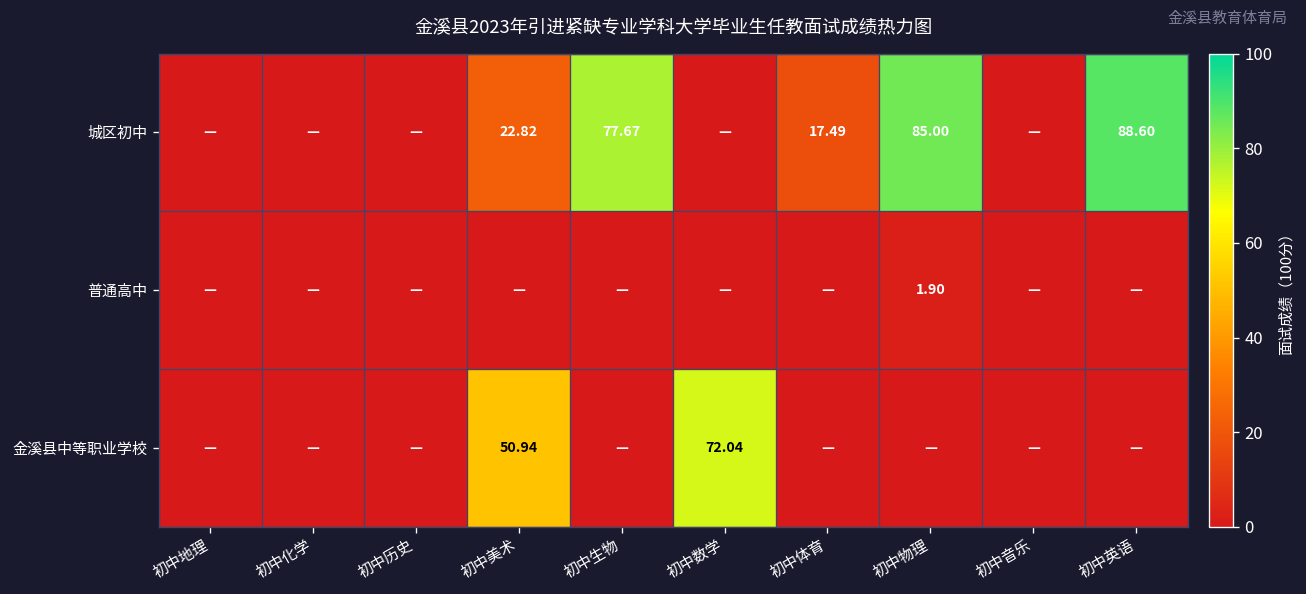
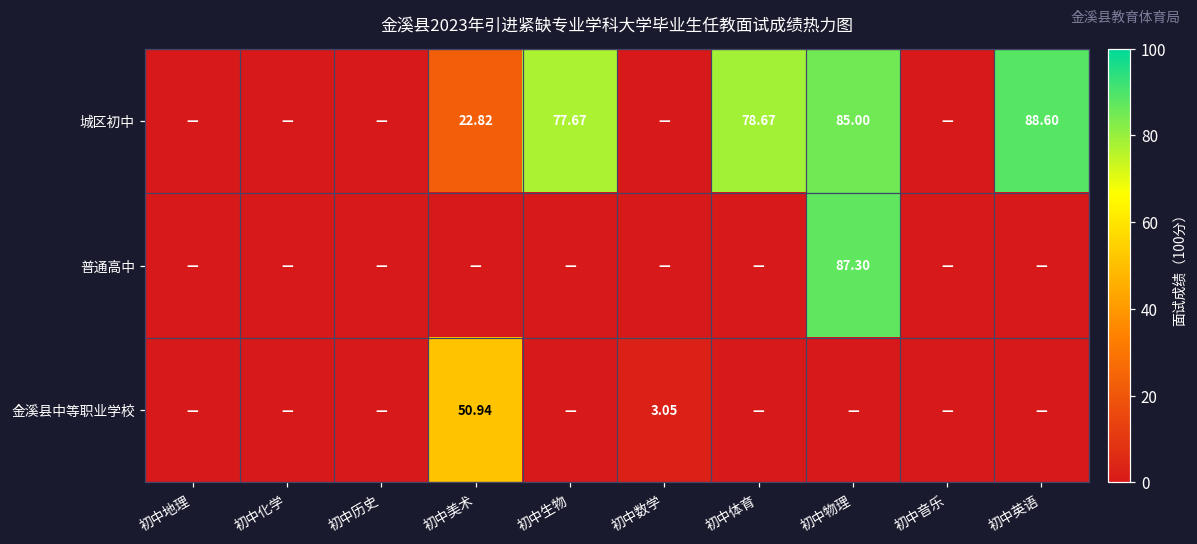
城区初中, 初中体育: 17.49 -> 78.67
普通高中, 初中物理: 1.90 -> 87.30
金溪县中等职业学校, 初中数学: 72.04 -> 3.05
